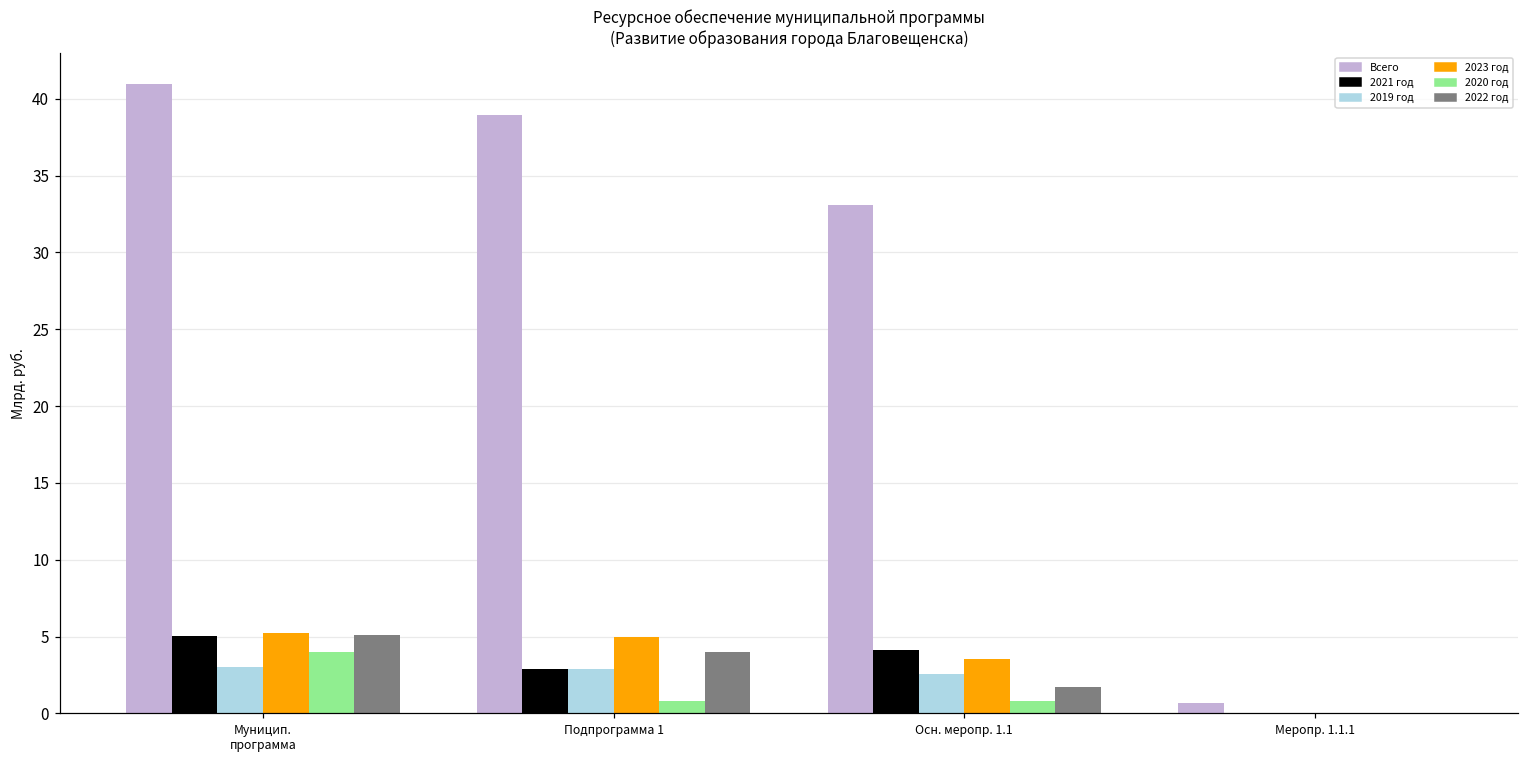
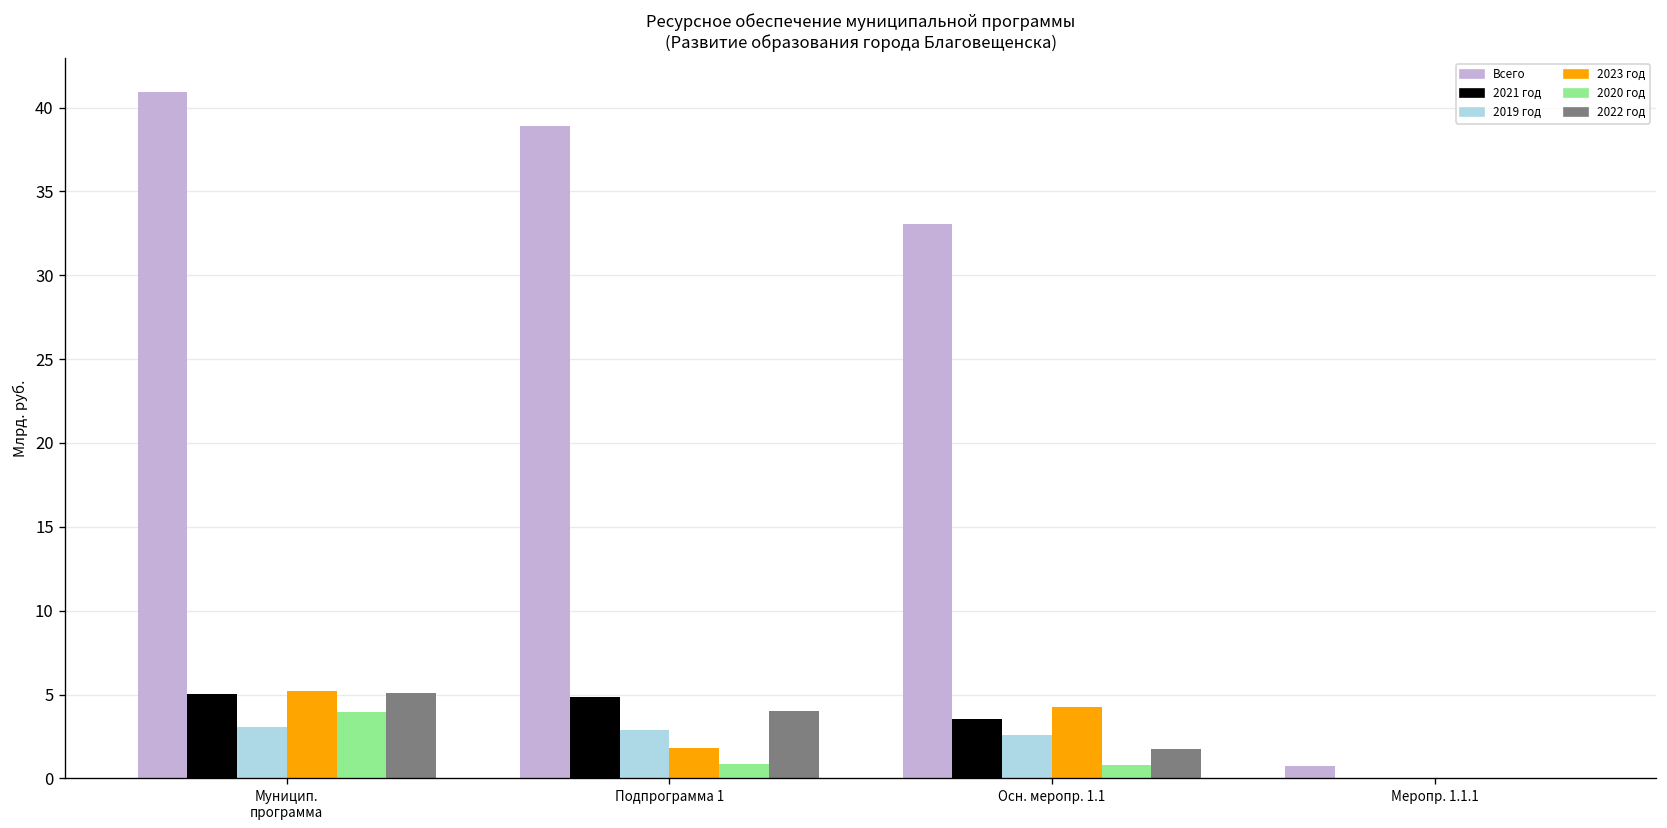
2021 год, Подпрограмма 1: 2.9 -> 4.8
2023 год, Подпрограмма 1: 5.0 -> 1.8
2021 год, Осн. меропр. 1.1: 4.2 -> 3.6
2023 год, Осн. меропр. 1.1: 3.5 -> 4.2
